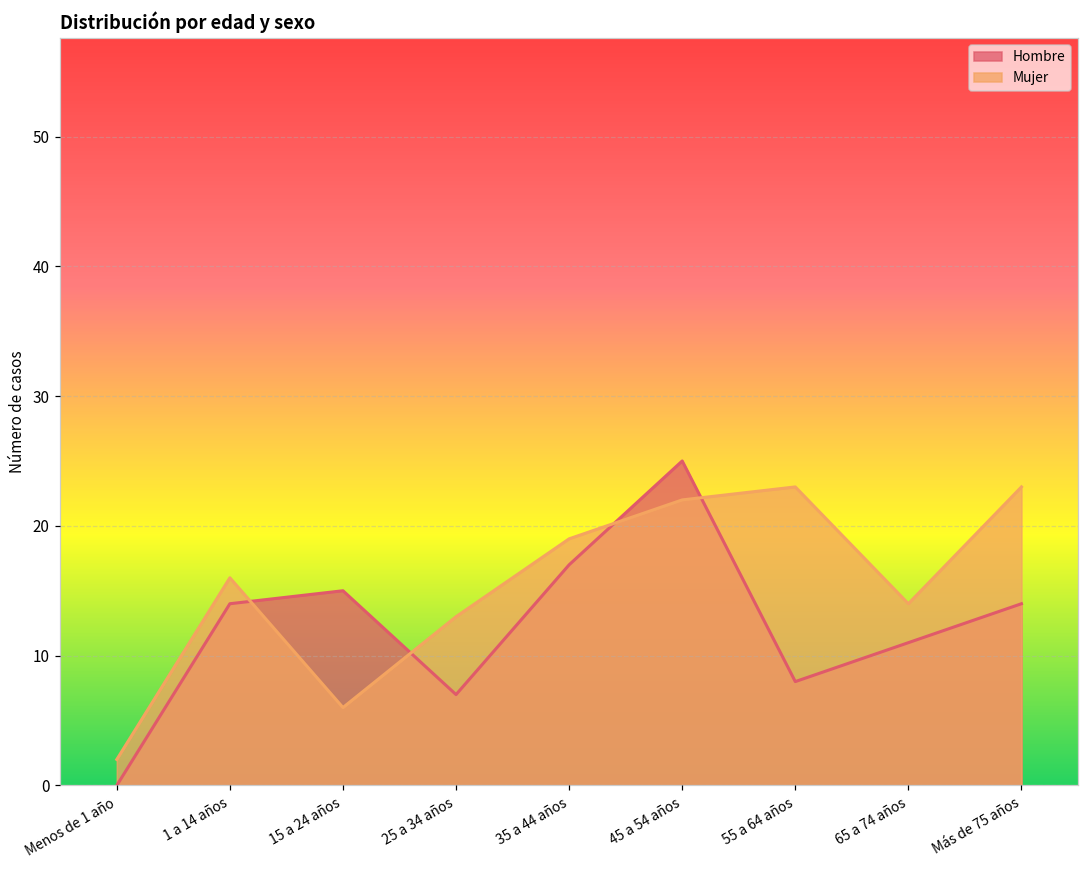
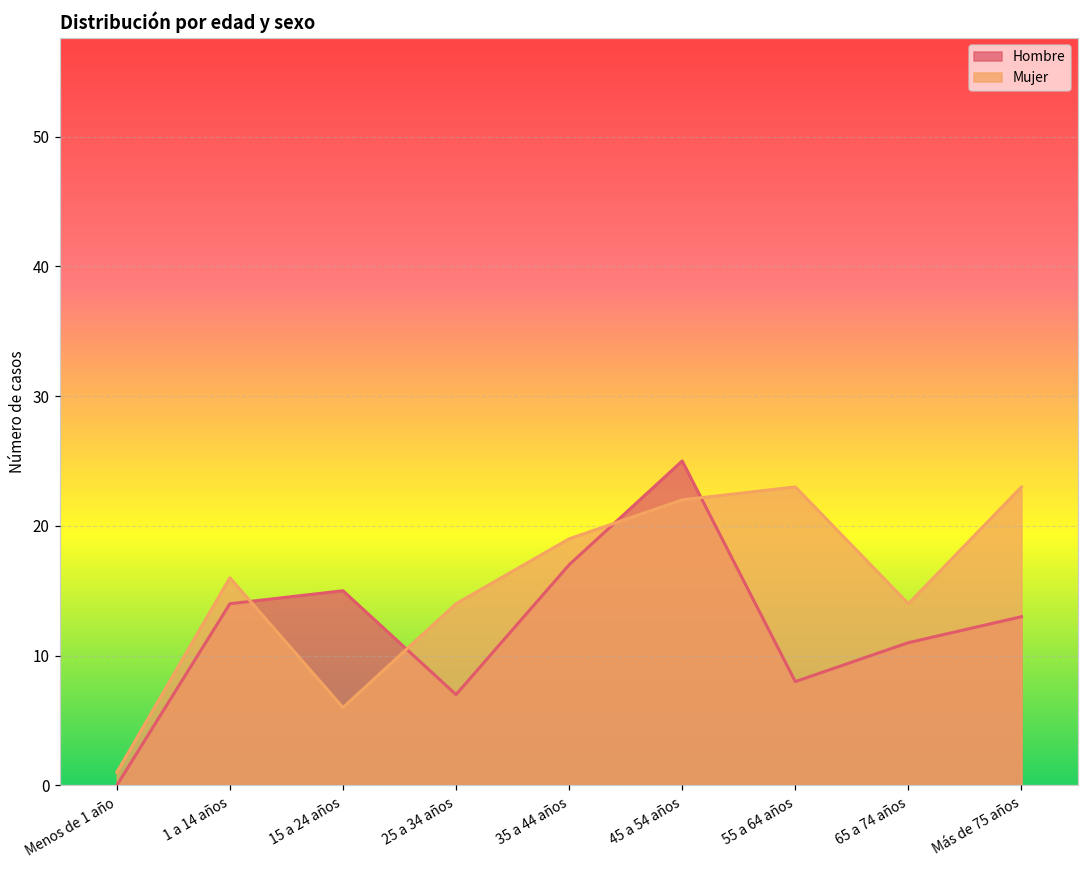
Mujer, Menos de 1 año: 2 -> 1
Mujer, 25 a 34 años: 13 -> 14
Hombre, Más de 75 años: 14 -> 13
